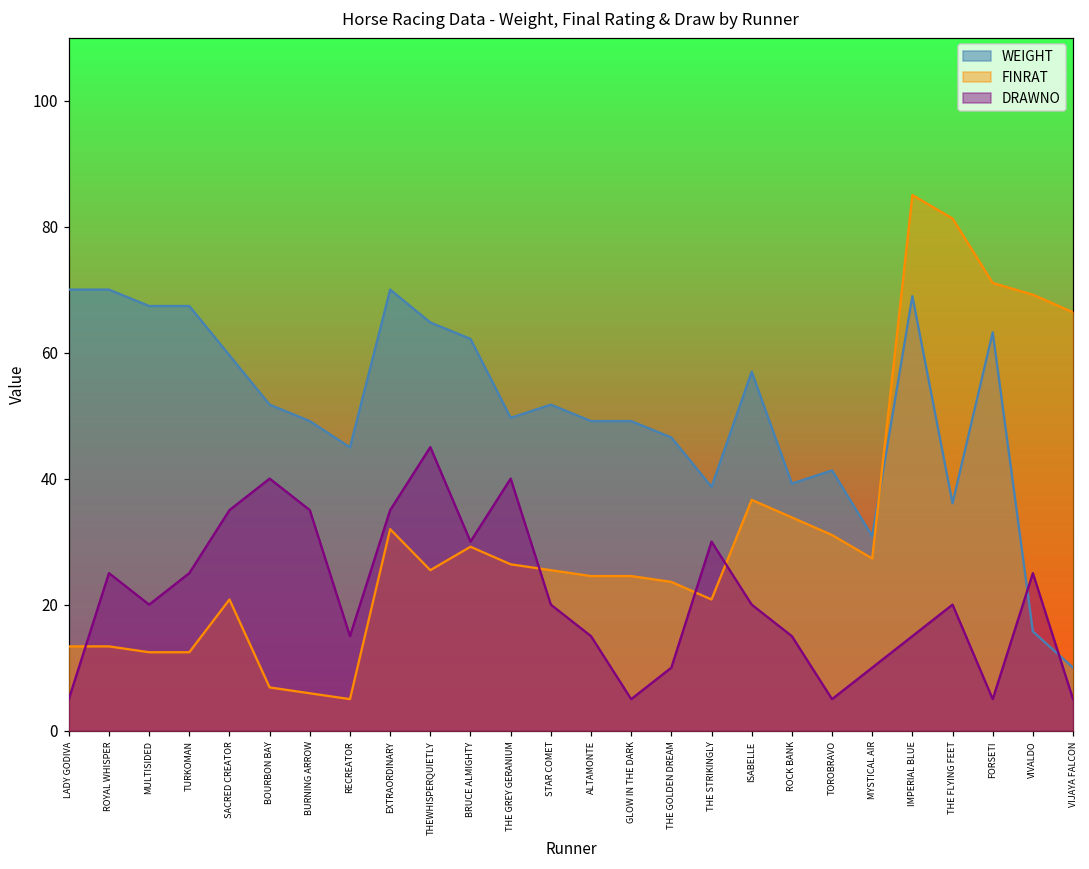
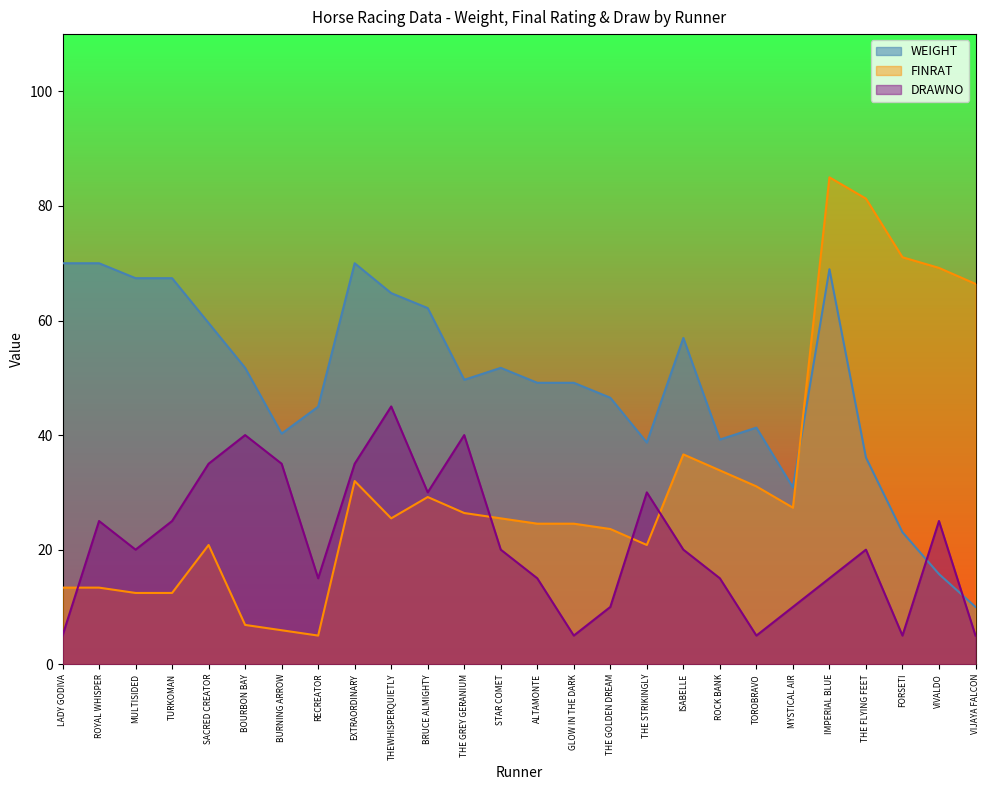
WEIGHT, BURNING ARROW: 49 -> 40
WEIGHT, FORSETI: 63 -> 23
